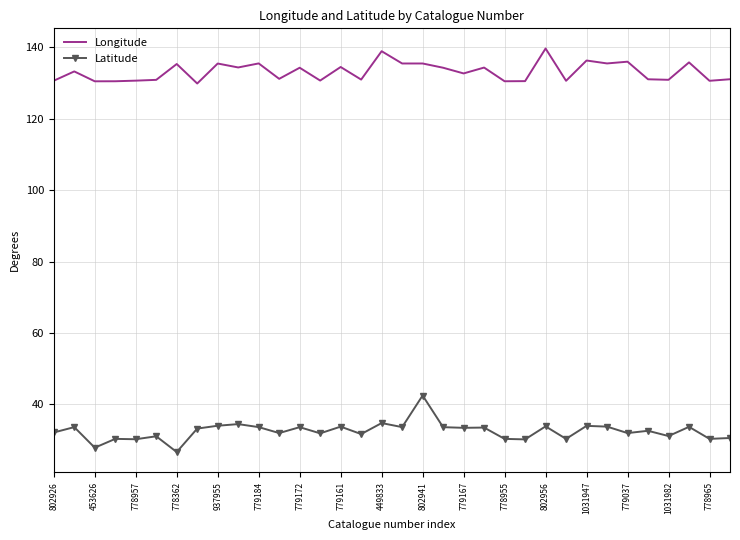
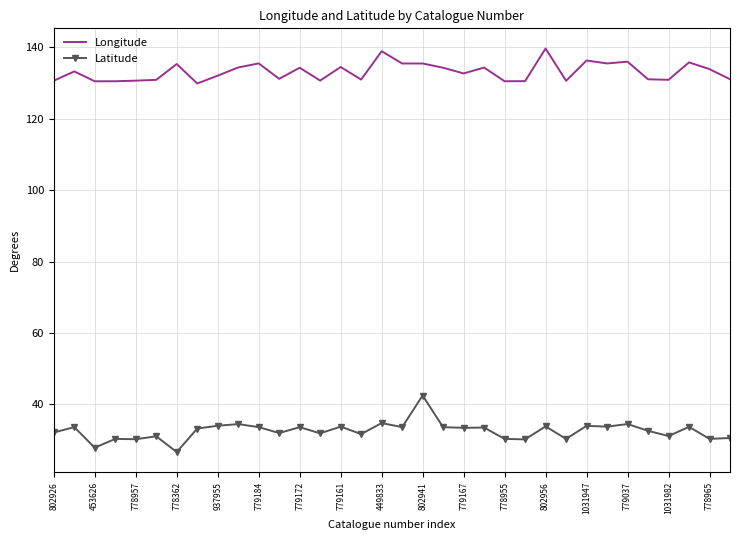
Longitude, 937955: 135 -> 132
Latitude, 779037: 32 -> 35
Longitude, 778965: 131 -> 134
